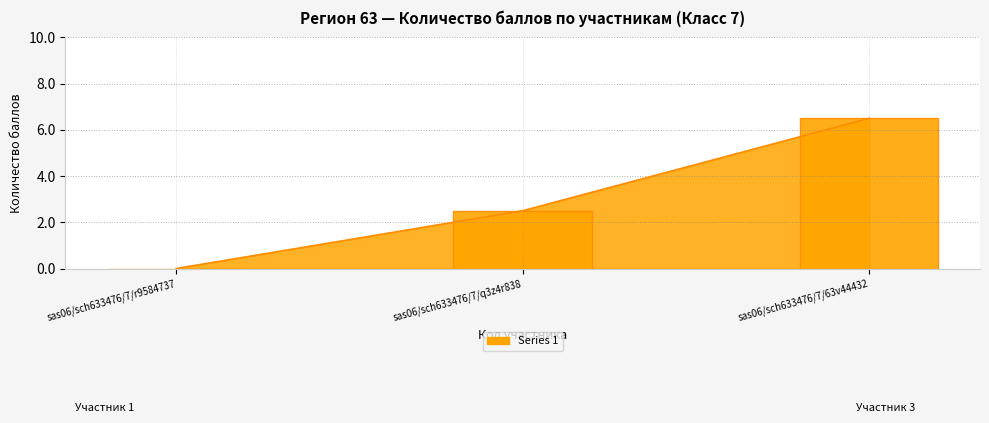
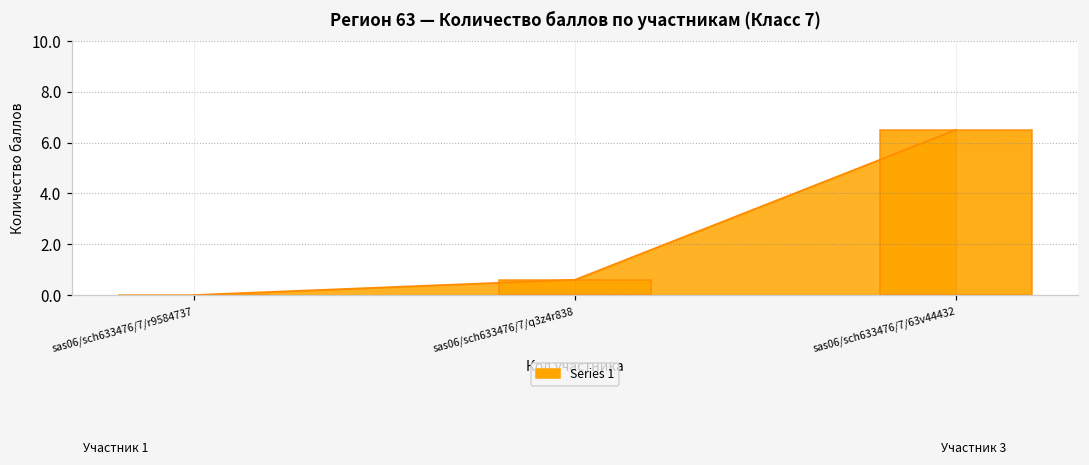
sas06/sch633476/7/q3z4r838: 2.5 -> 0.6
